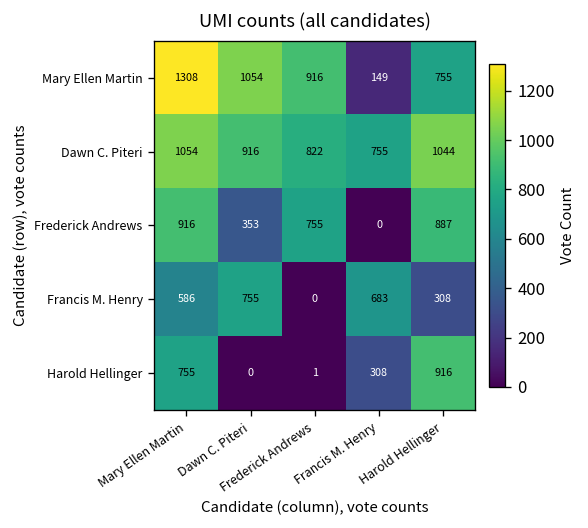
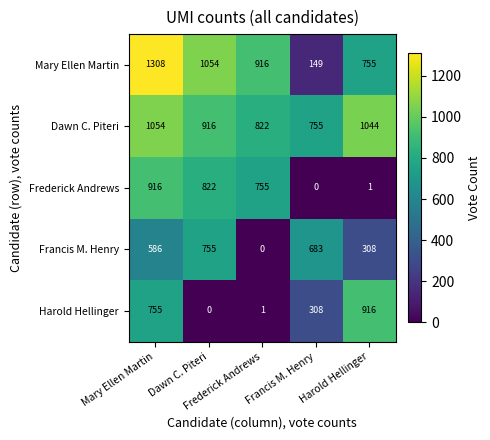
Frederick Andrews, Dawn C. Piteri: 353 -> 822
Frederick Andrews, Harold Hellinger: 887 -> 1
